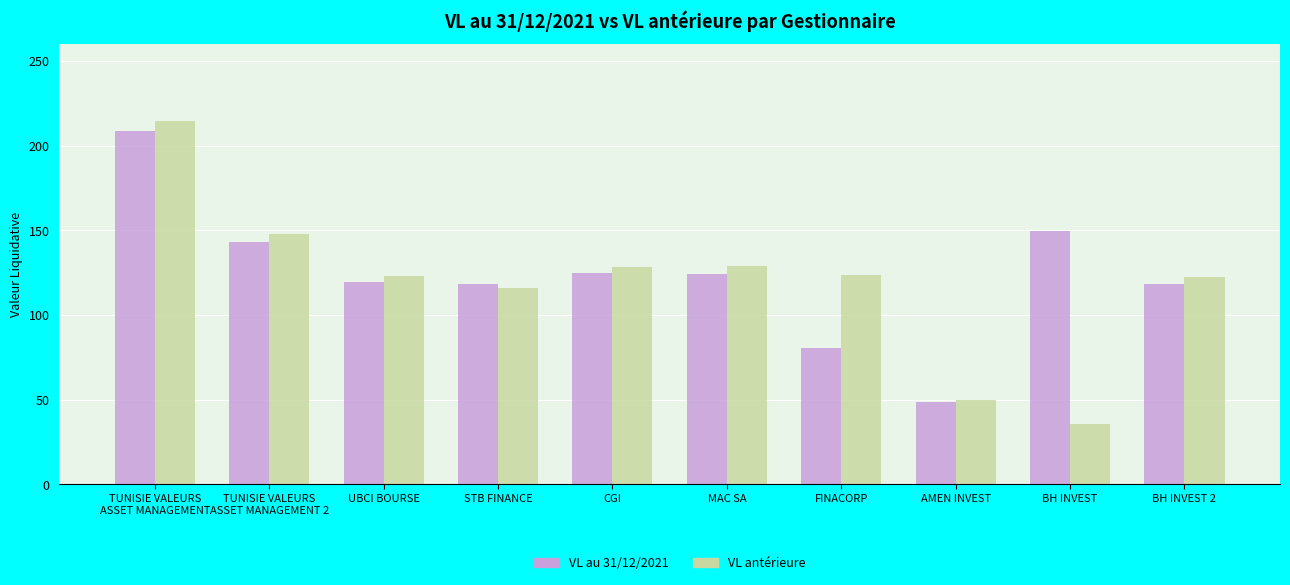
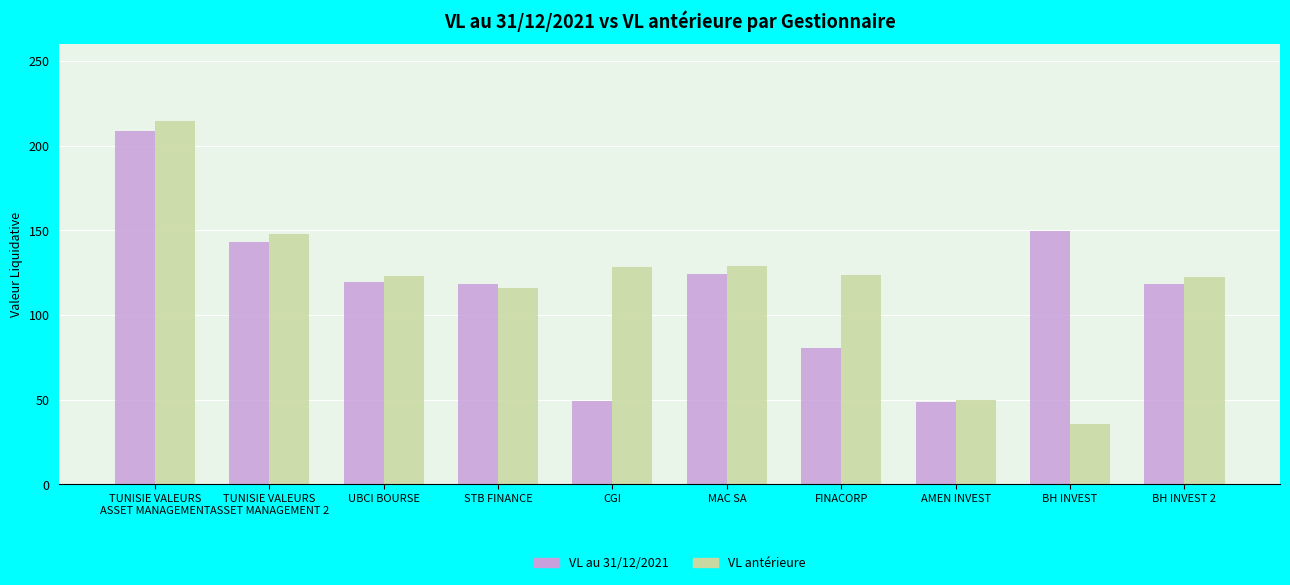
VL au 31/12/2021, CGI: 125 -> 49
